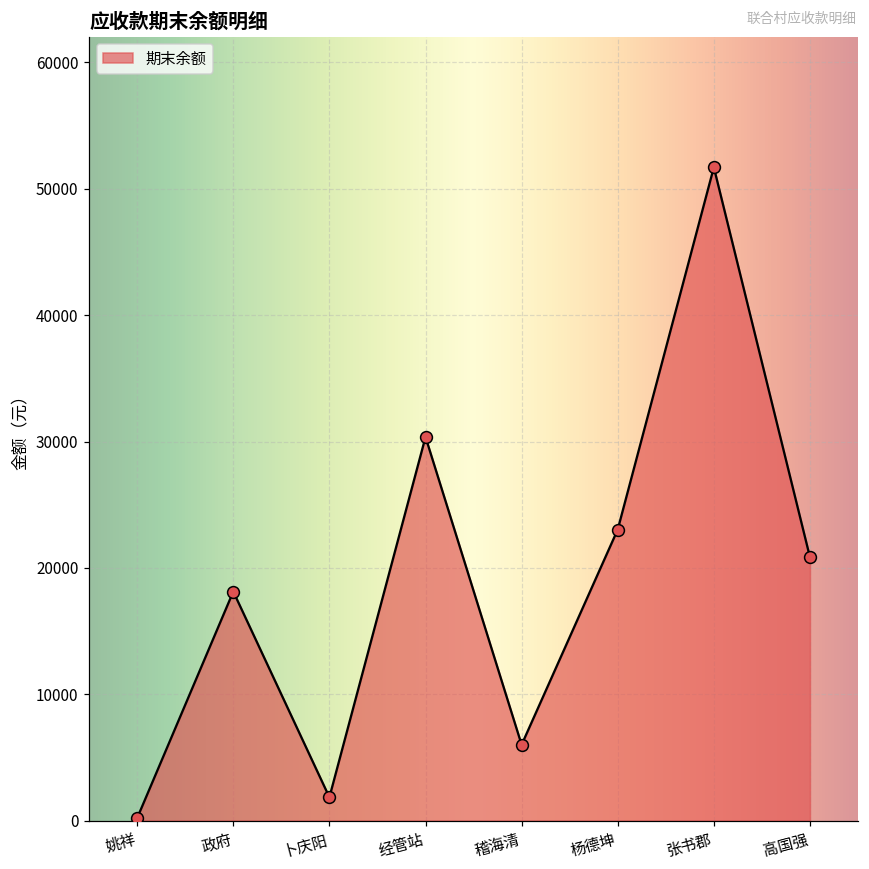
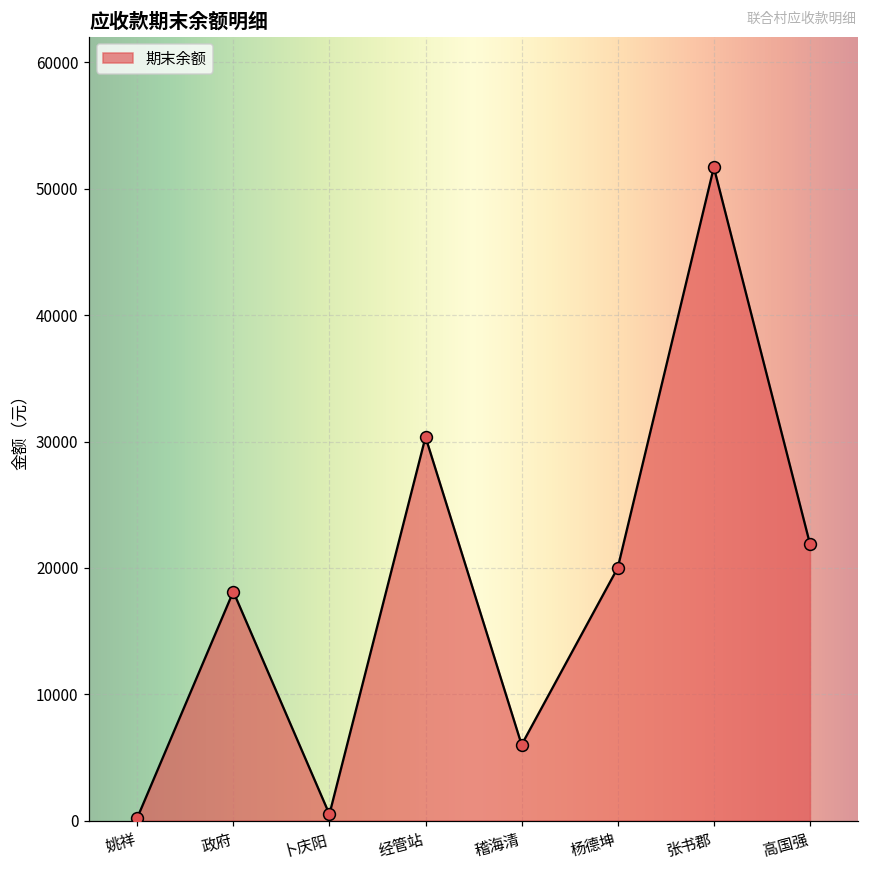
卜庆阳: 1800 -> 500
杨德坤: 23000 -> 20000
高国强: 20800 -> 21900
